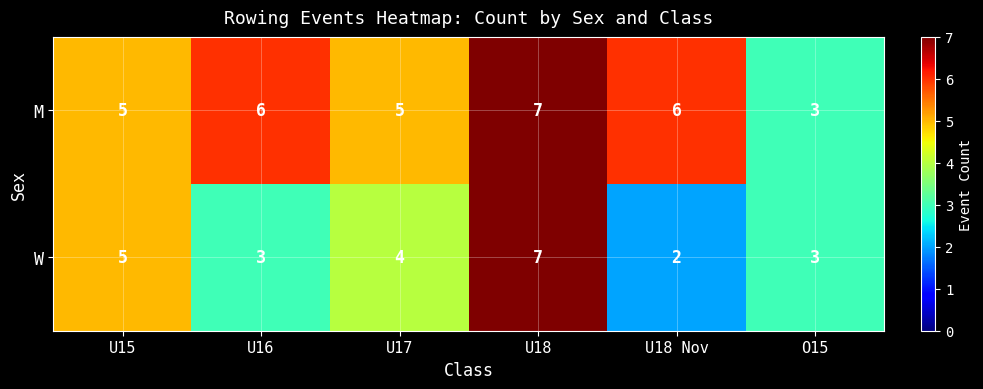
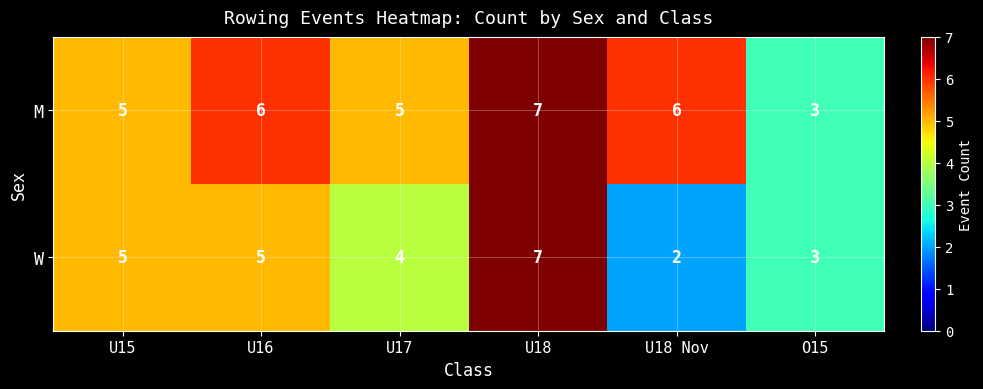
W, U16: 3 -> 5
